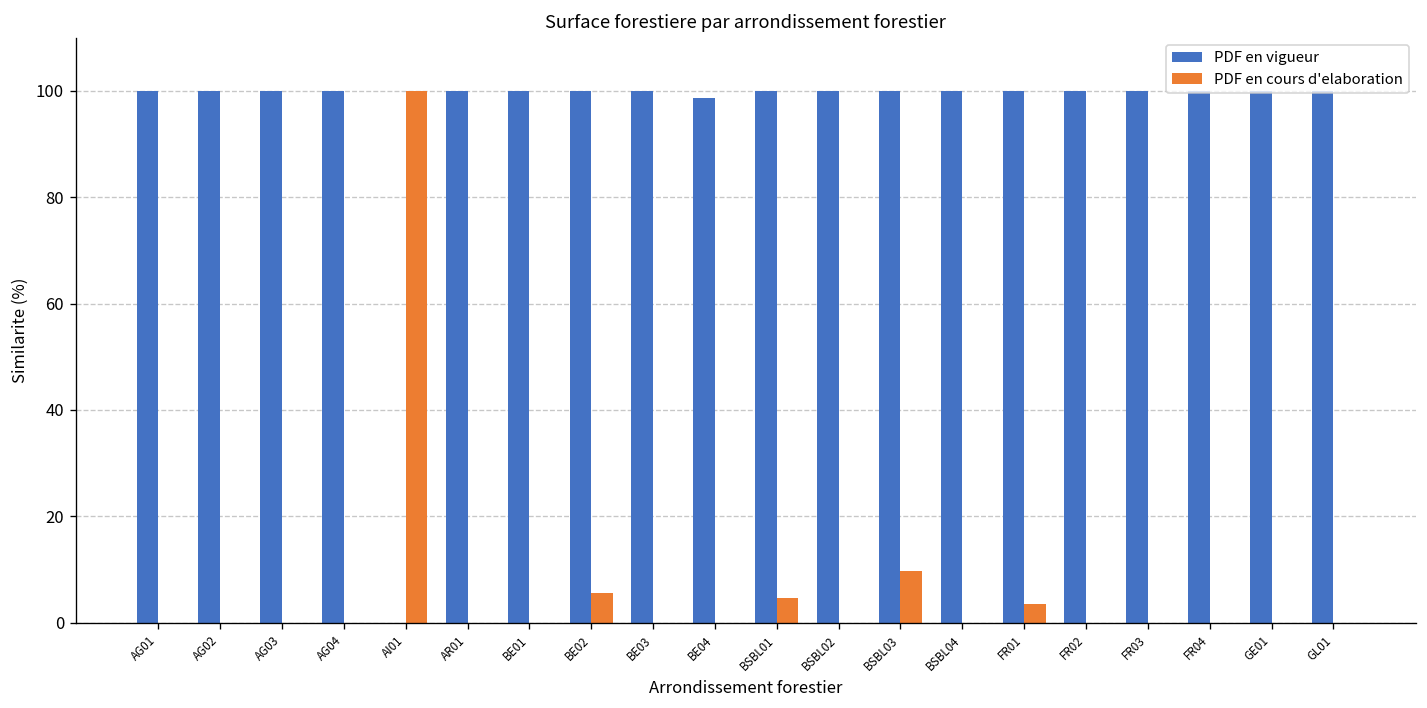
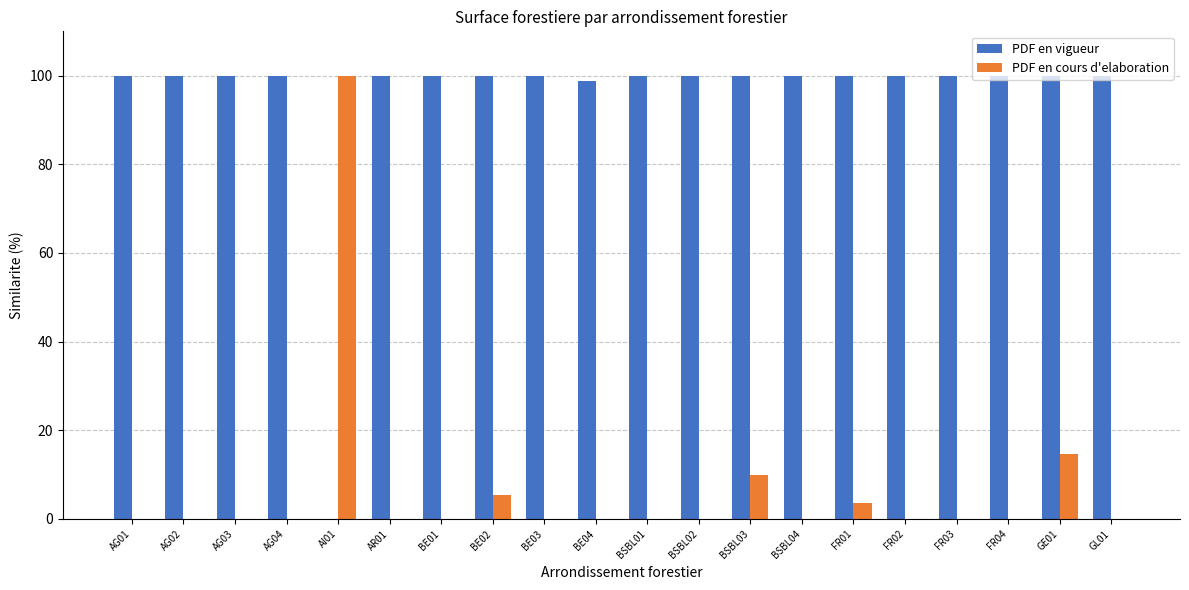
PDF en cours d'elaboration, BSBL01: 5 -> 0
PDF en cours d'elaboration, GE01: 0 -> 15
